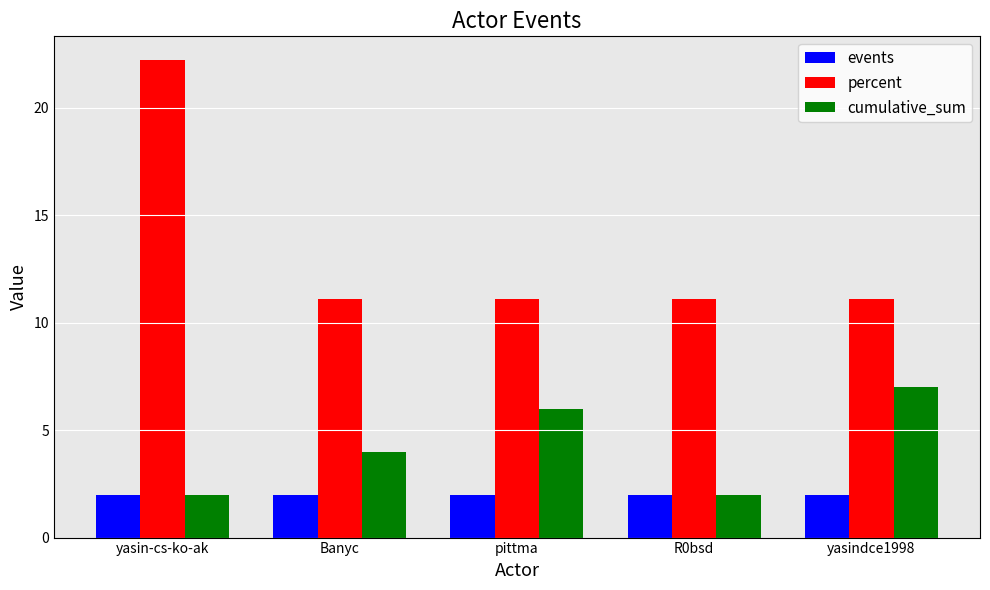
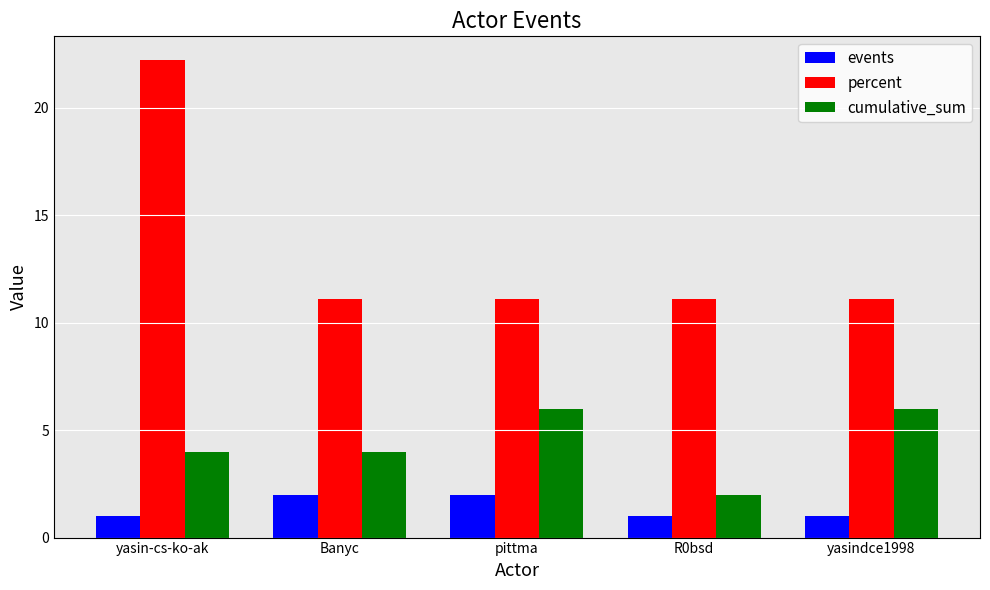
events, yasin-cs-ko-ak: 2 -> 1
cumulative_sum, yasin-cs-ko-ak: 2 -> 4
events, R0bsd: 2 -> 1
events, yasindce1998: 2 -> 1
cumulative_sum, yasindce1998: 7 -> 6
